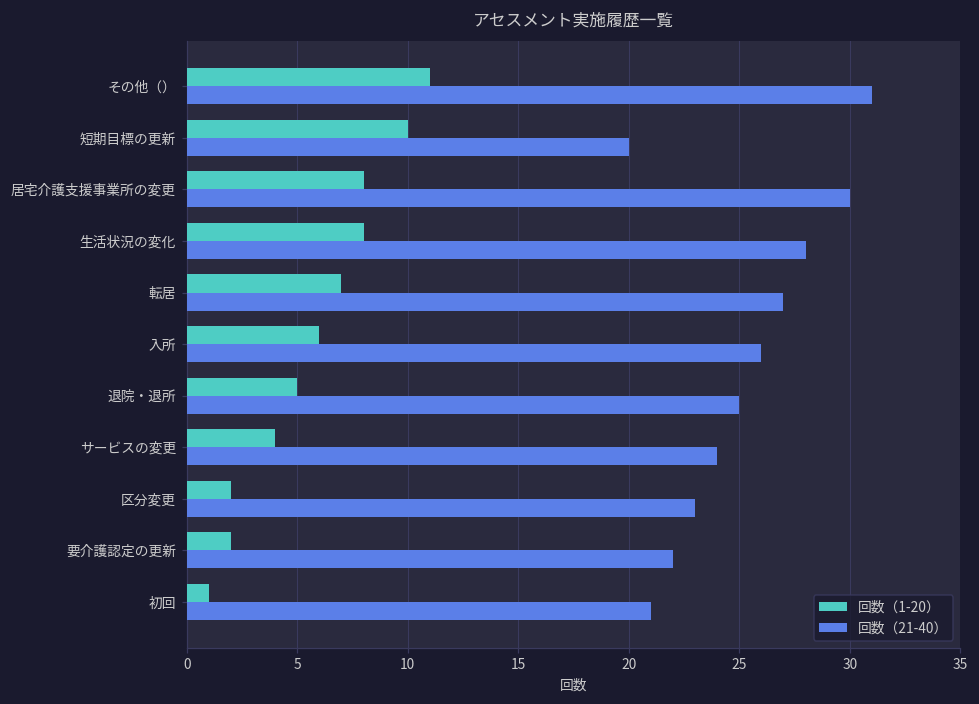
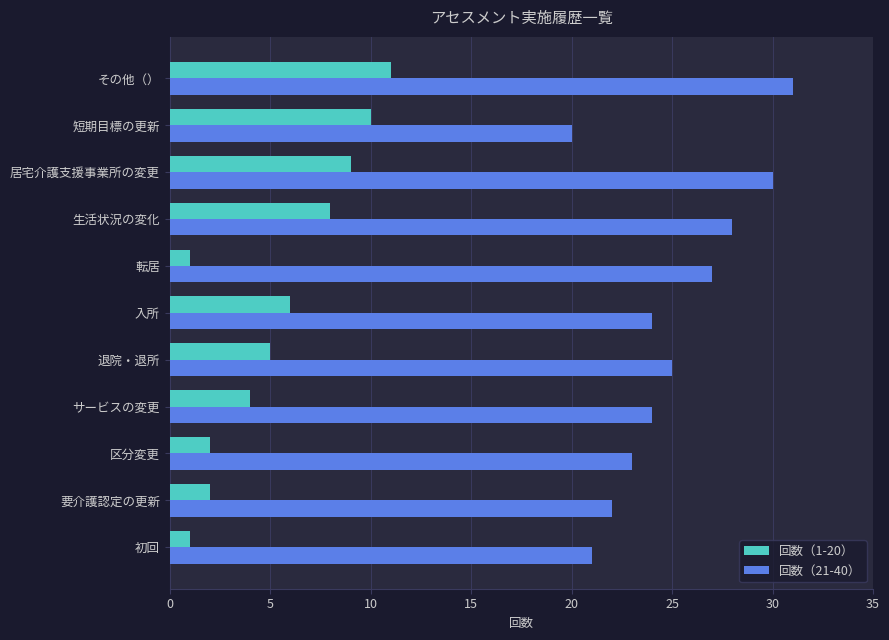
回数（1-20）, 居宅介護支援事業所の変更: 8 -> 9
回数（1-20）, 転居: 7 -> 1
回数（21-40）, 入所: 26 -> 24
